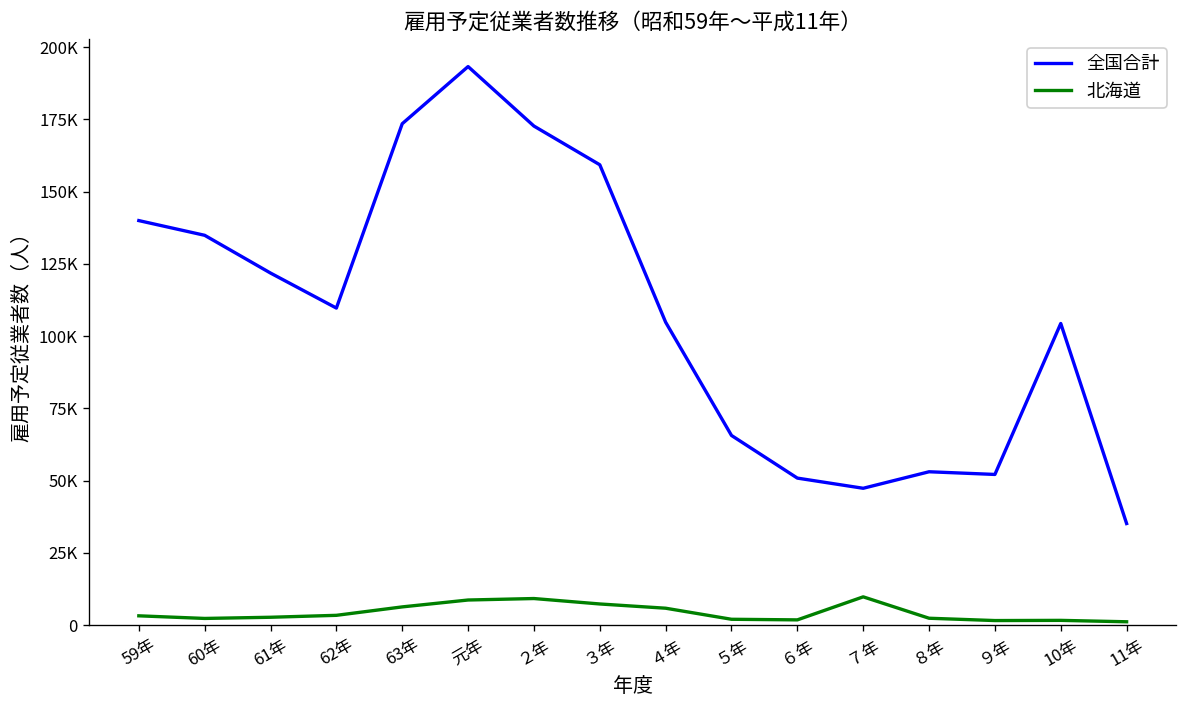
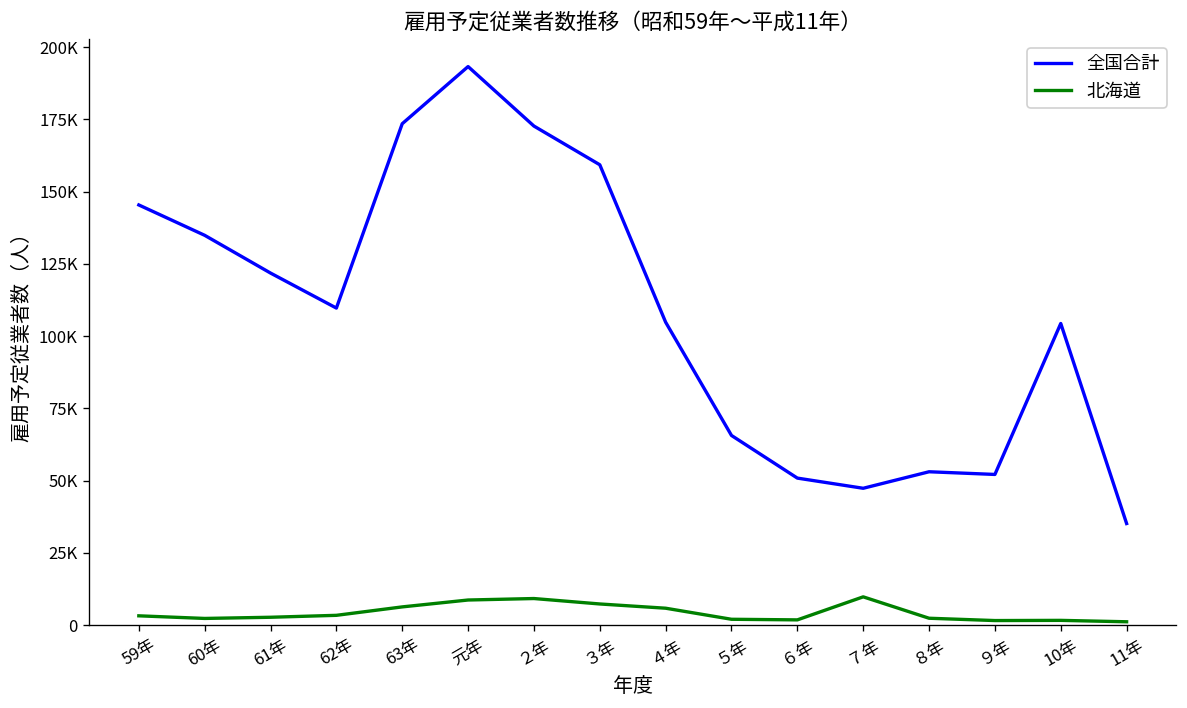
全国合計, 59年: 140000 -> 145000
